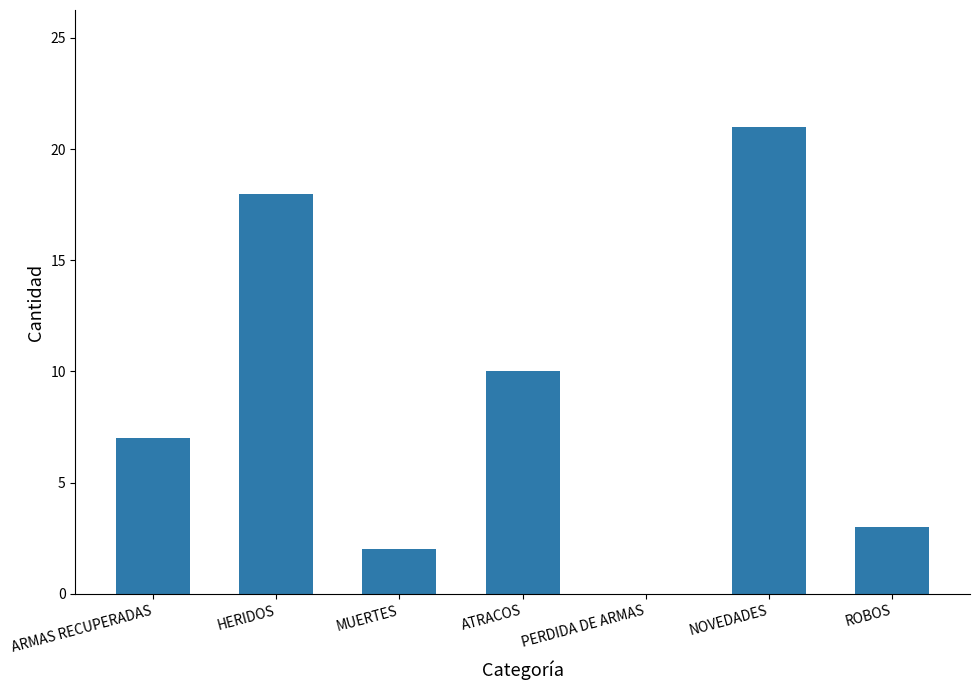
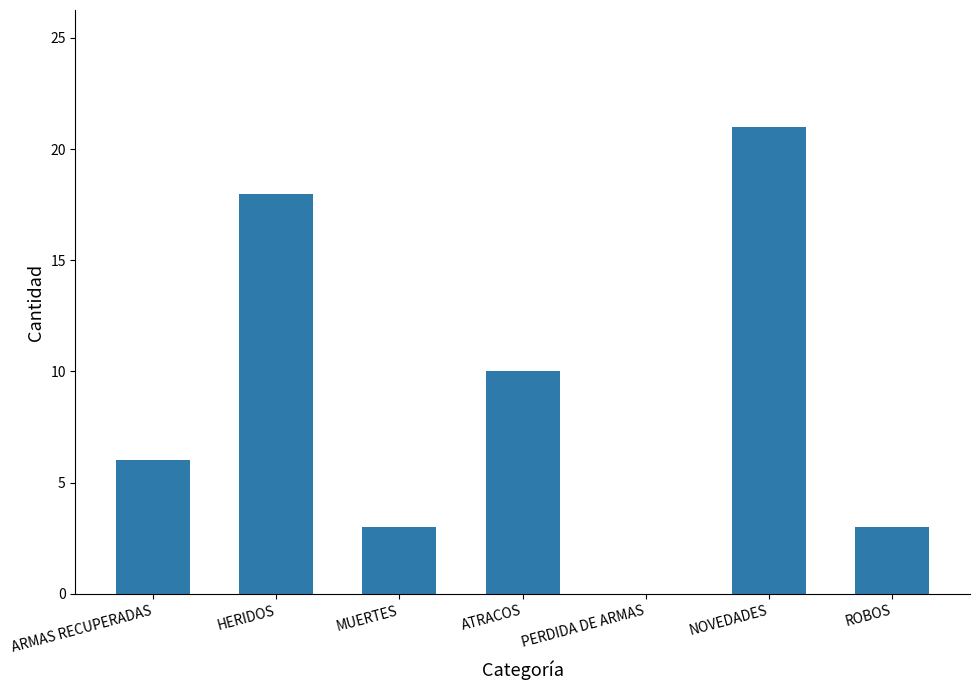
ARMAS RECUPERADAS: 7 -> 6
MUERTES: 2 -> 3
